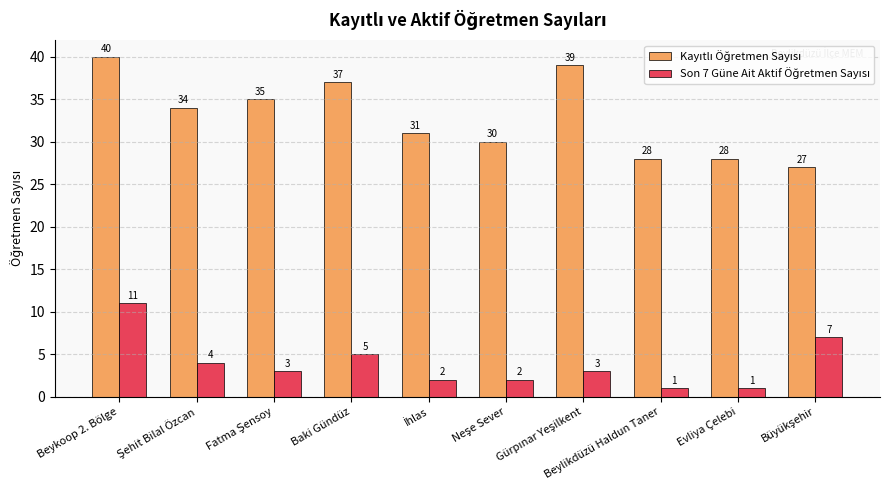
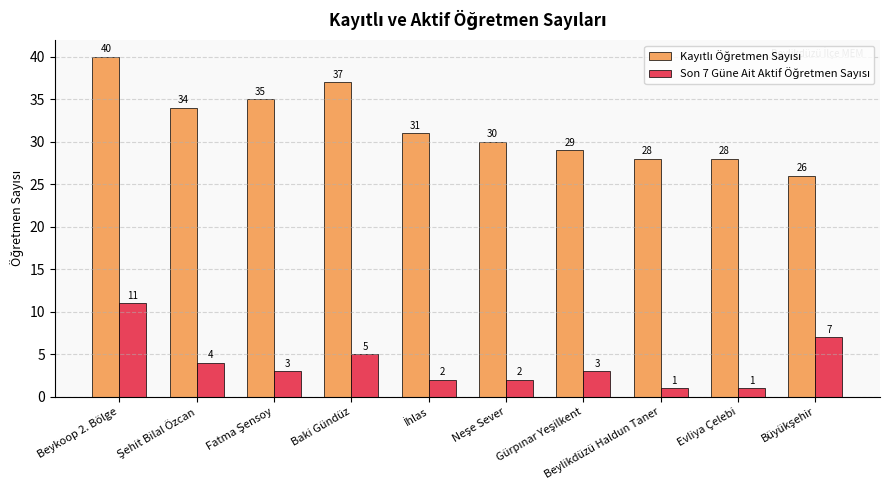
Kayıtlı Öğretmen Sayısı, Gürpınar Yeşilkent: 39 -> 29
Kayıtlı Öğretmen Sayısı, Büyükşehir: 27 -> 26
